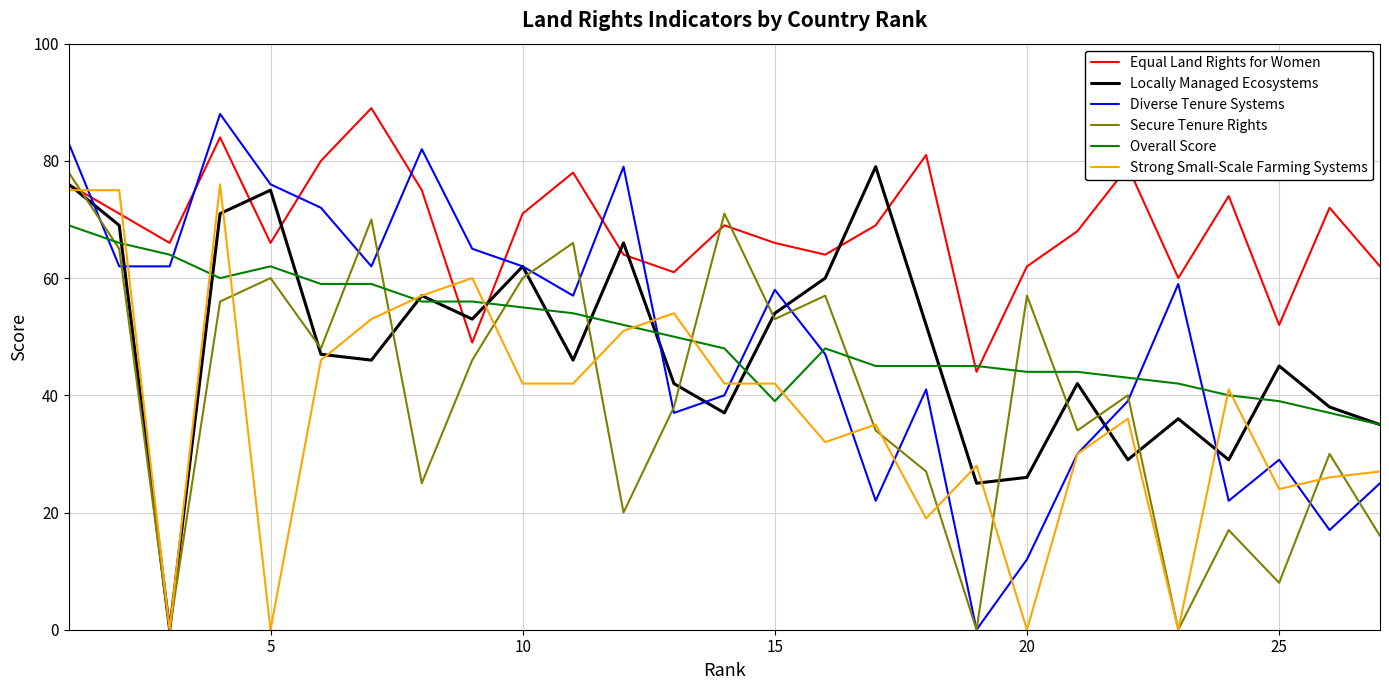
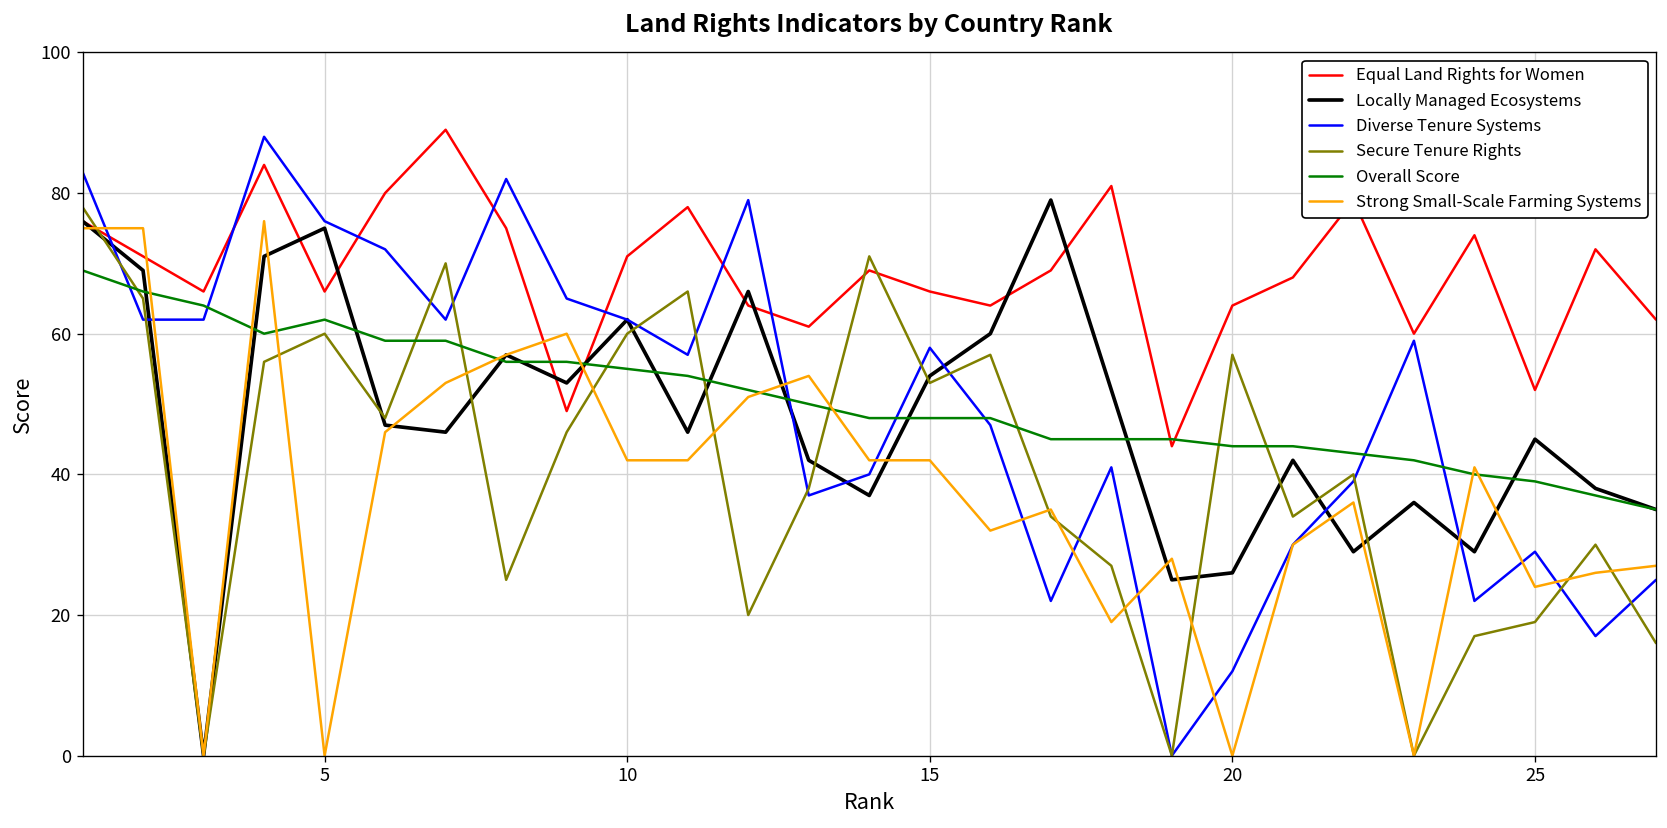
Overall Score, 15: 39 -> 48
Equal Land Rights for Women, 20: 62 -> 64
Secure Tenure Rights, 25: 8 -> 19
